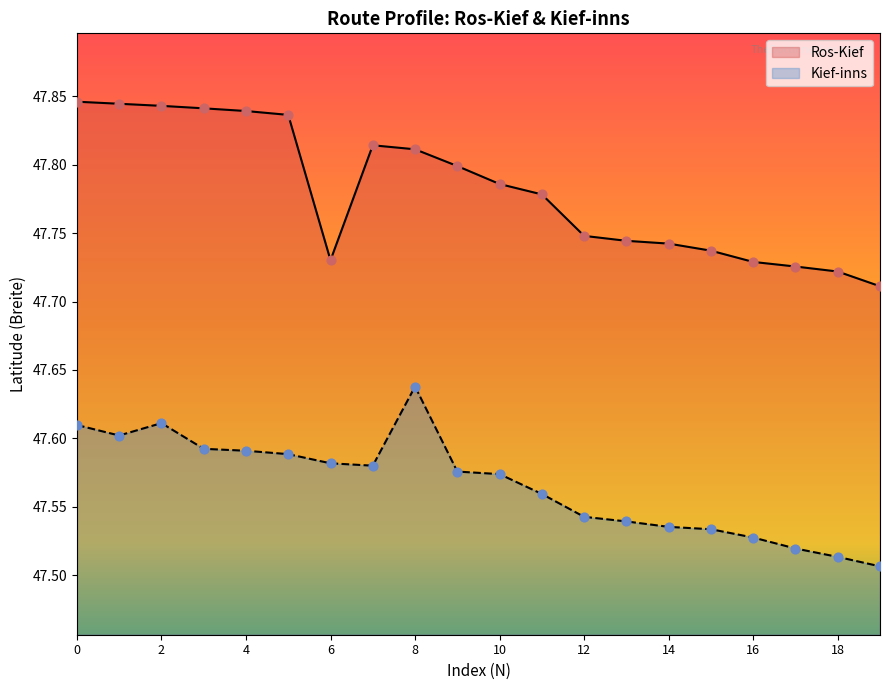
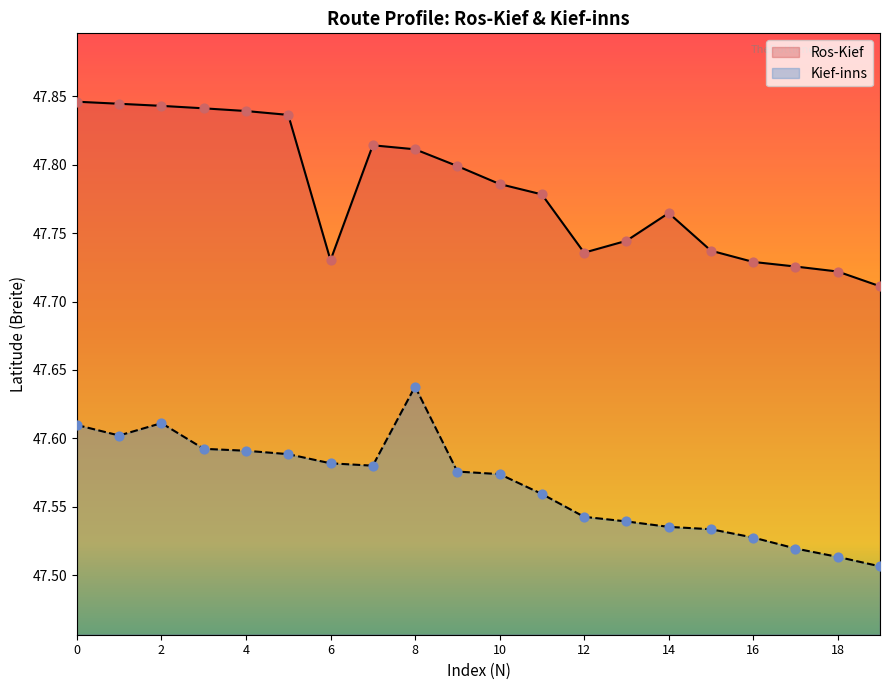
Ros-Kief, 12: 47.748 -> 47.736
Ros-Kief, 14: 47.742 -> 47.765
